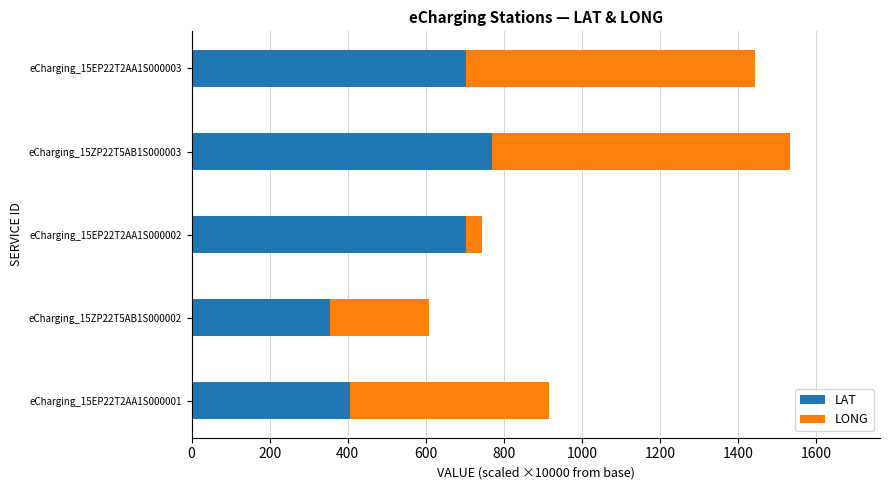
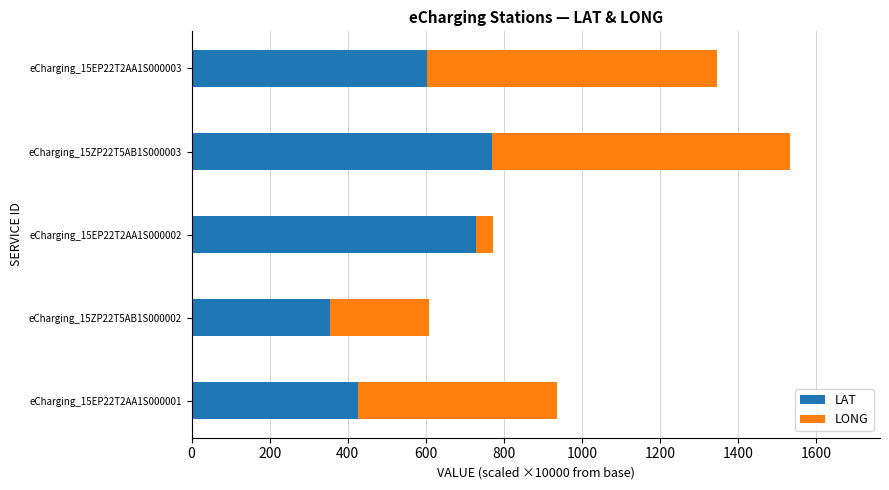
LAT, eCharging_15EP22T2AA1S000003: 700 -> 600
LAT, eCharging_15EP22T2AA1S000002: 700 -> 730
LAT, eCharging_15EP22T2AA1S000001: 410 -> 430
